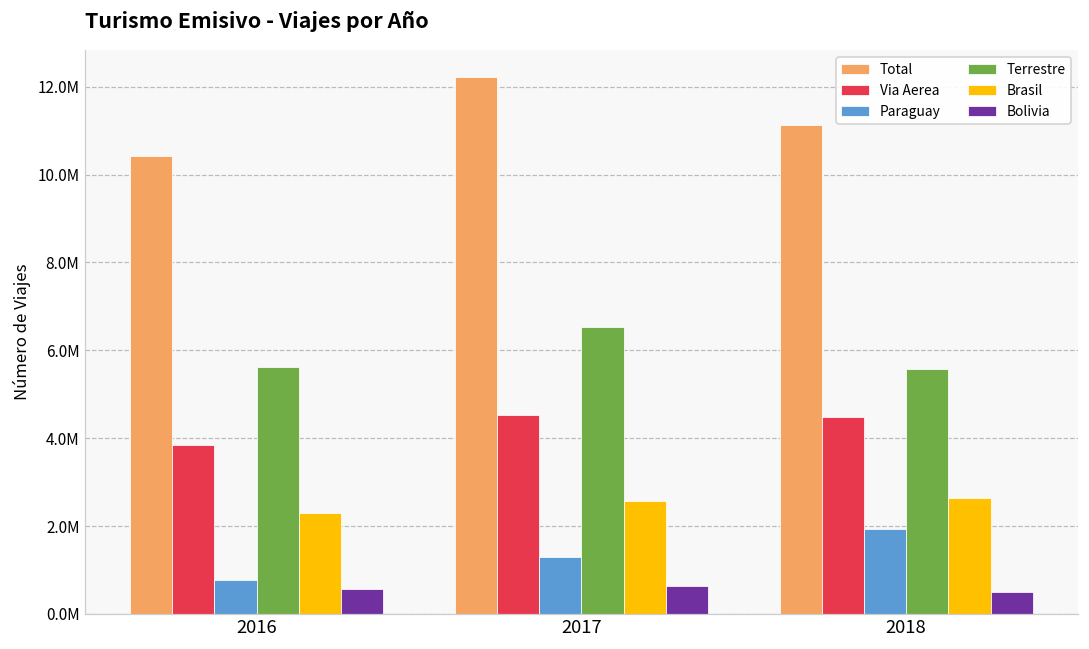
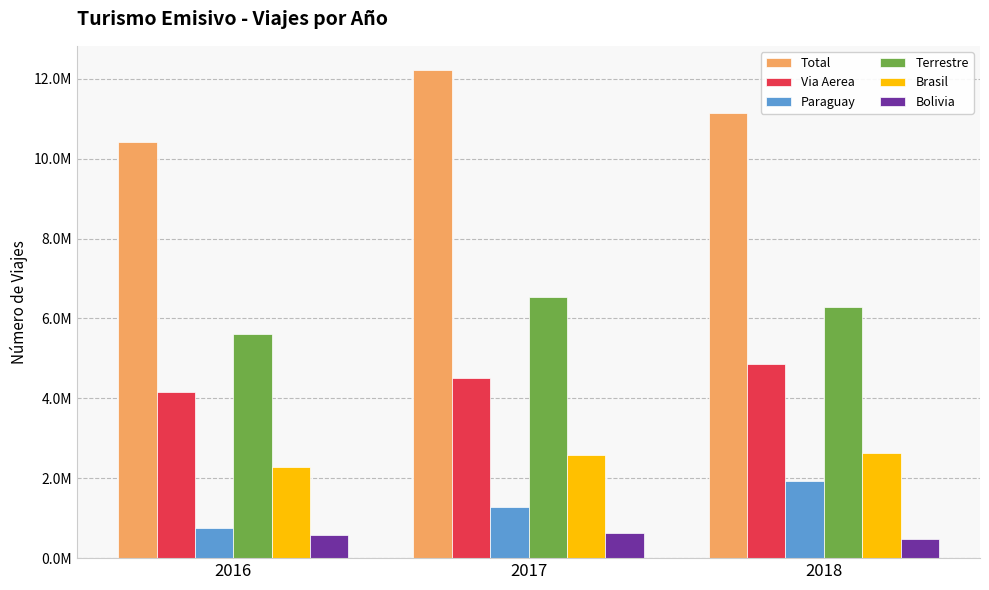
Via Aerea, 2016: 3800000 -> 4200000
Via Aerea, 2018: 4500000 -> 4900000
Terrestre, 2018: 5600000 -> 6300000
